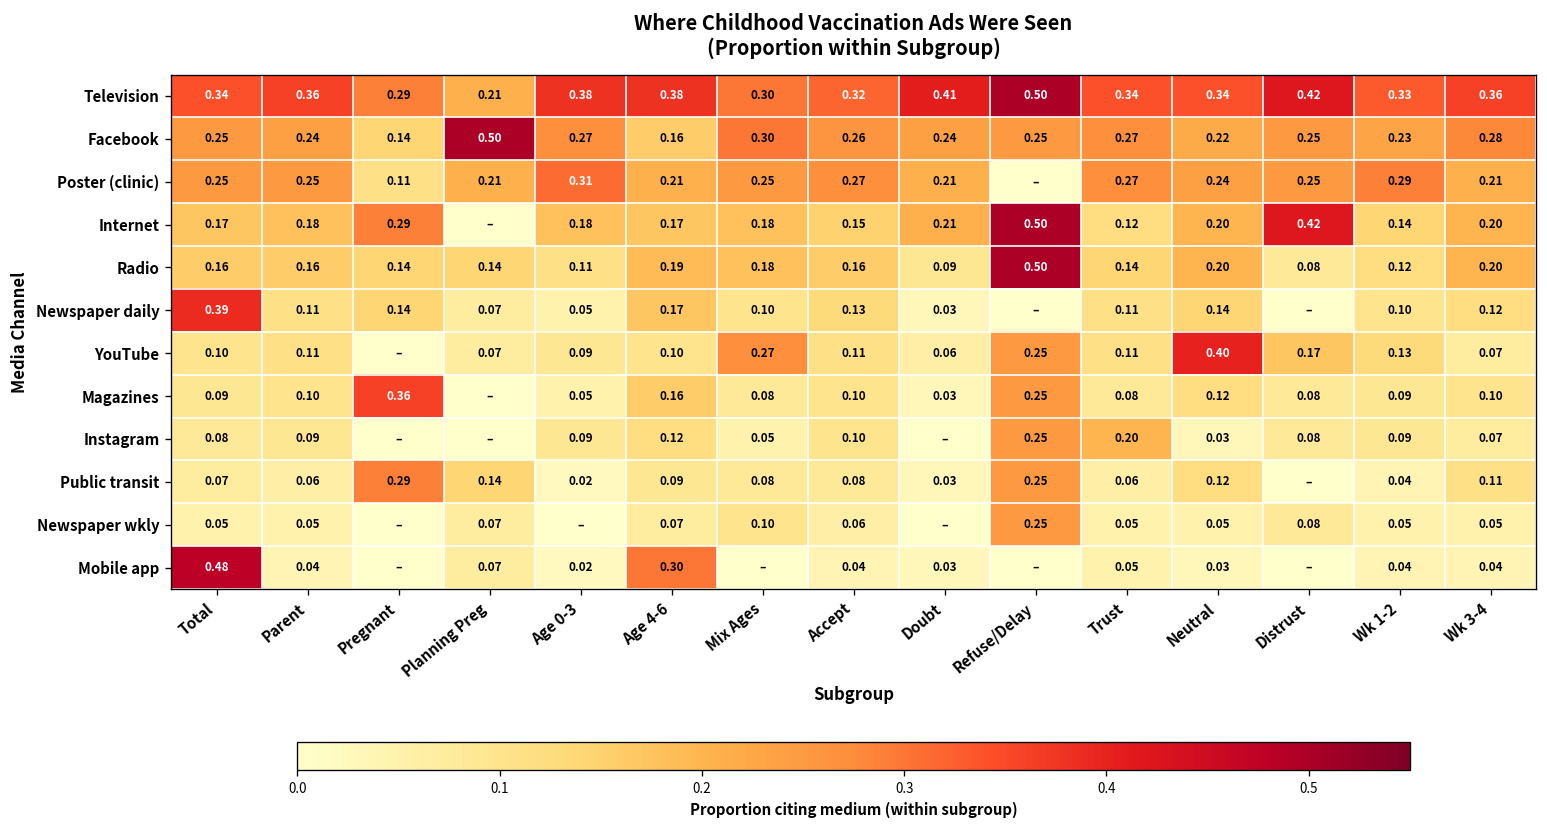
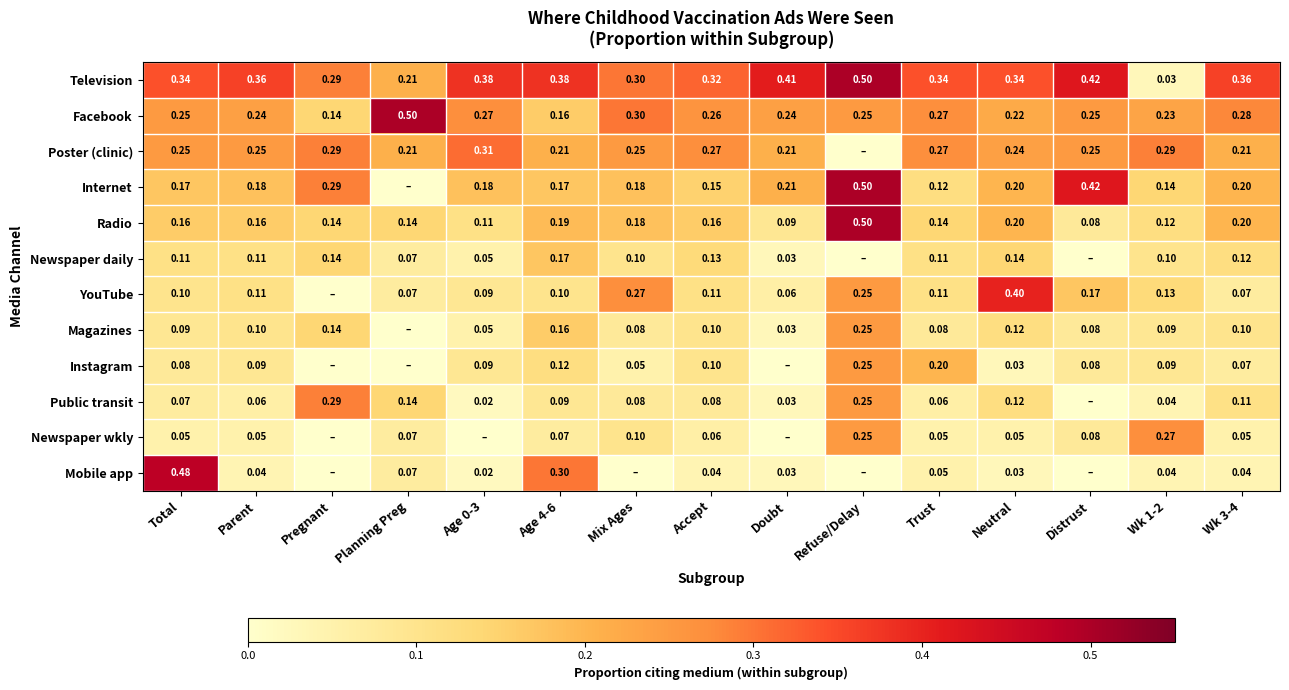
Television, Wk 1-2: 0.33 -> 0.03
Poster (clinic), Pregnant: 0.11 -> 0.29
Newspaper daily, Total: 0.39 -> 0.11
Magazines, Pregnant: 0.36 -> 0.14
Newspaper wkly, Wk 1-2: 0.05 -> 0.27
